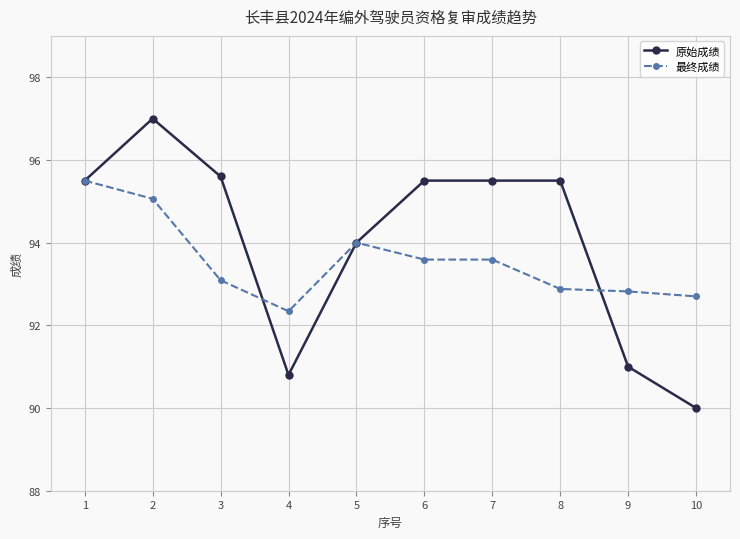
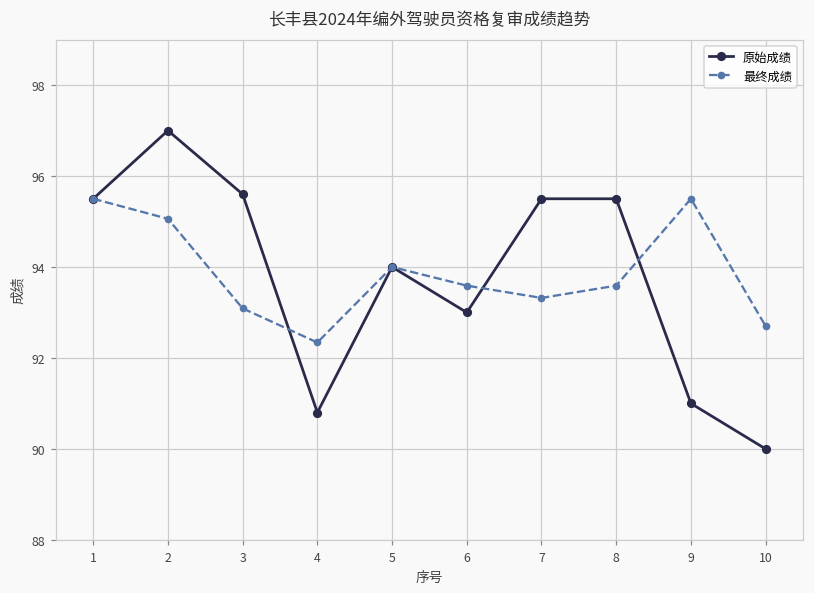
原始成绩, 6: 95.5 -> 93.0
最终成绩, 7: 93.6 -> 93.3
最终成绩, 8: 92.9 -> 93.6
最终成绩, 9: 92.8 -> 95.5
